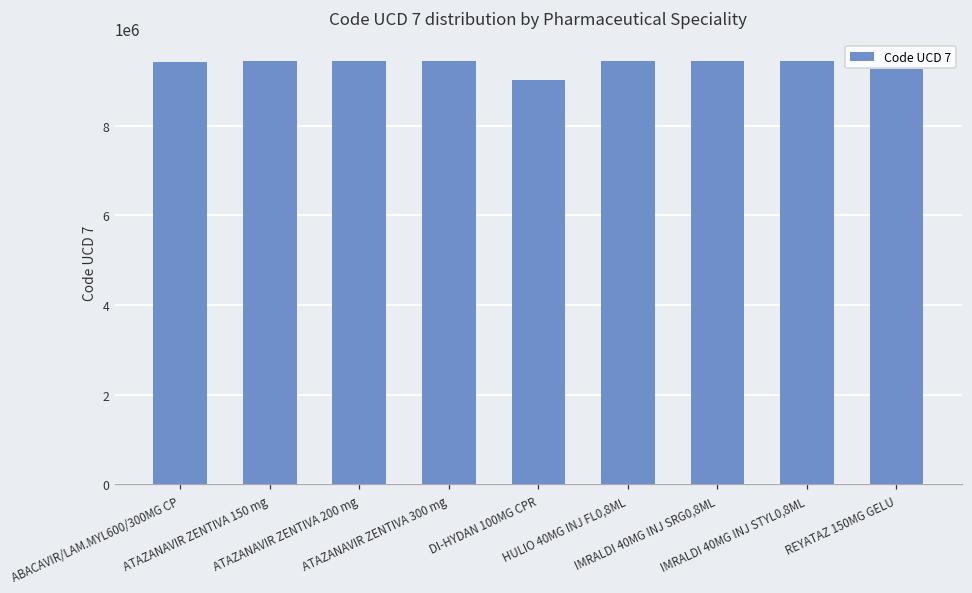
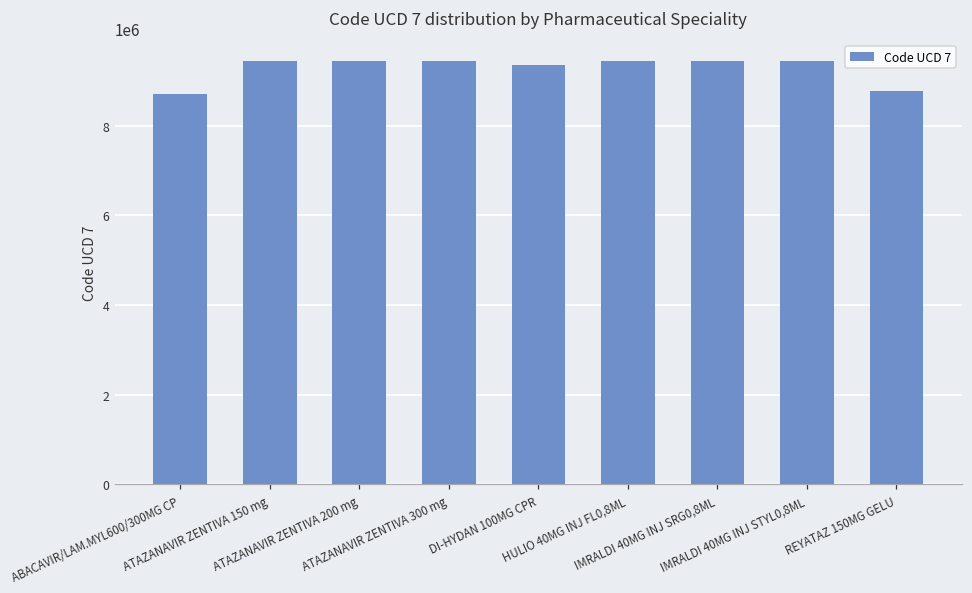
ABACAVIR/LAM.MYL600/300MG CP: 9400000 -> 8700000
DI-HYDAN 100MG CPR: 9000000 -> 9400000
REYATAZ 150MG GELU: 9300000 -> 8800000
